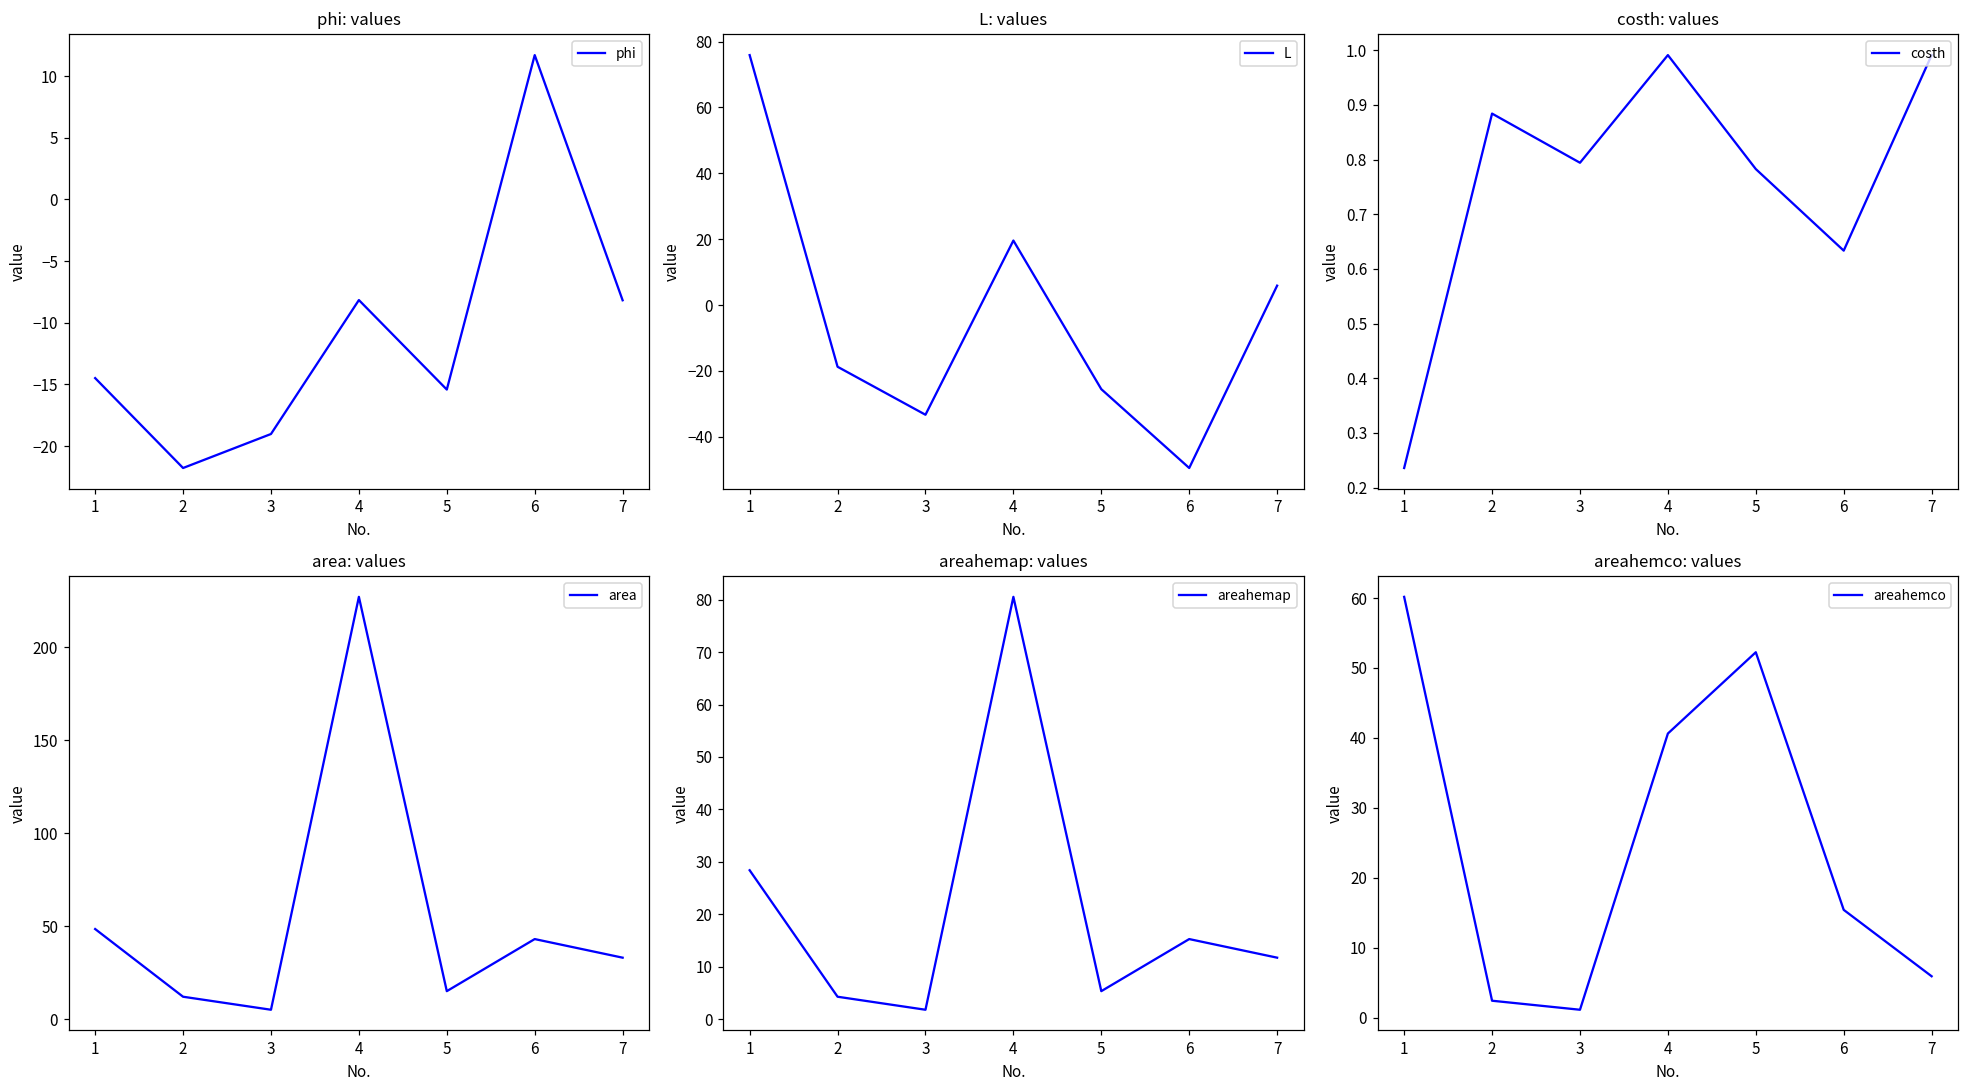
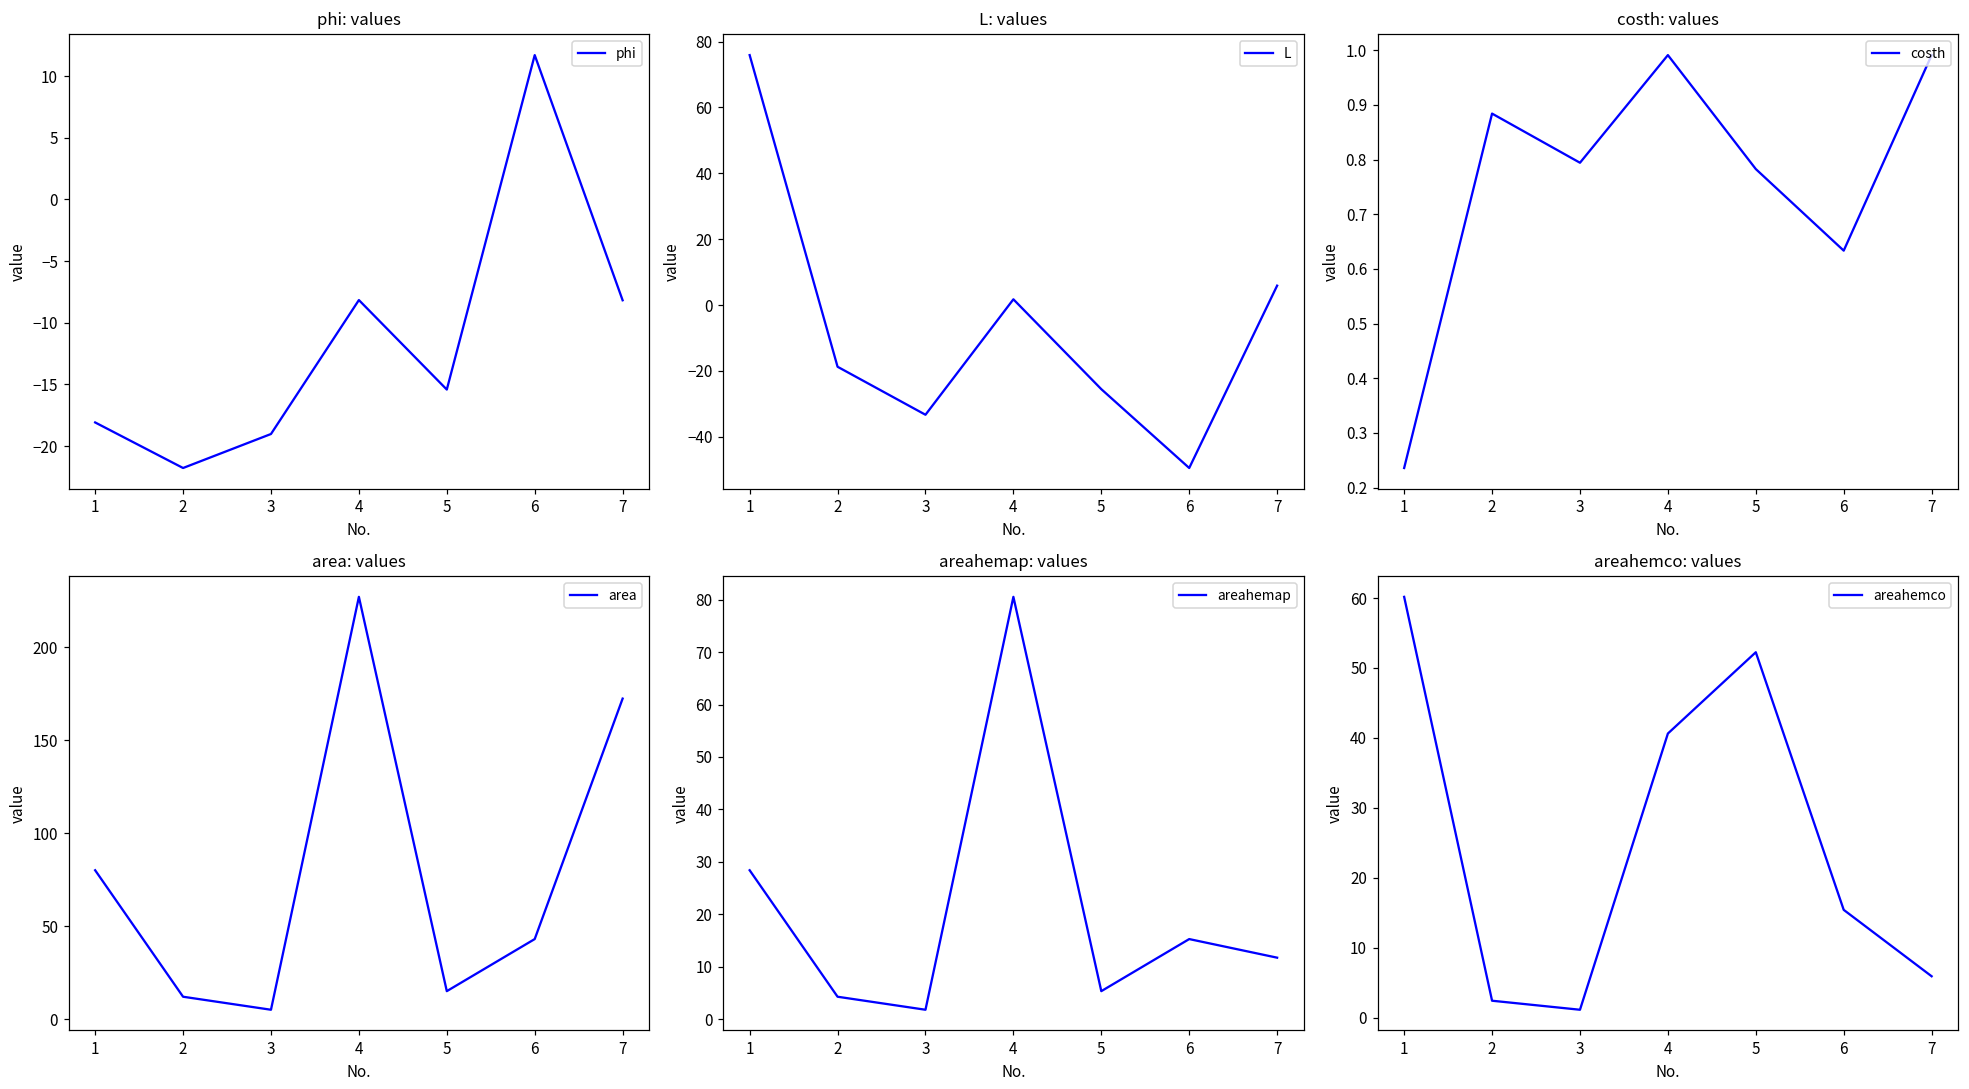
phi: values, 1: -14.5 -> -18.1
L: values, 4: 20 -> 2
area: values, 1: 48 -> 80
area: values, 7: 33 -> 172
